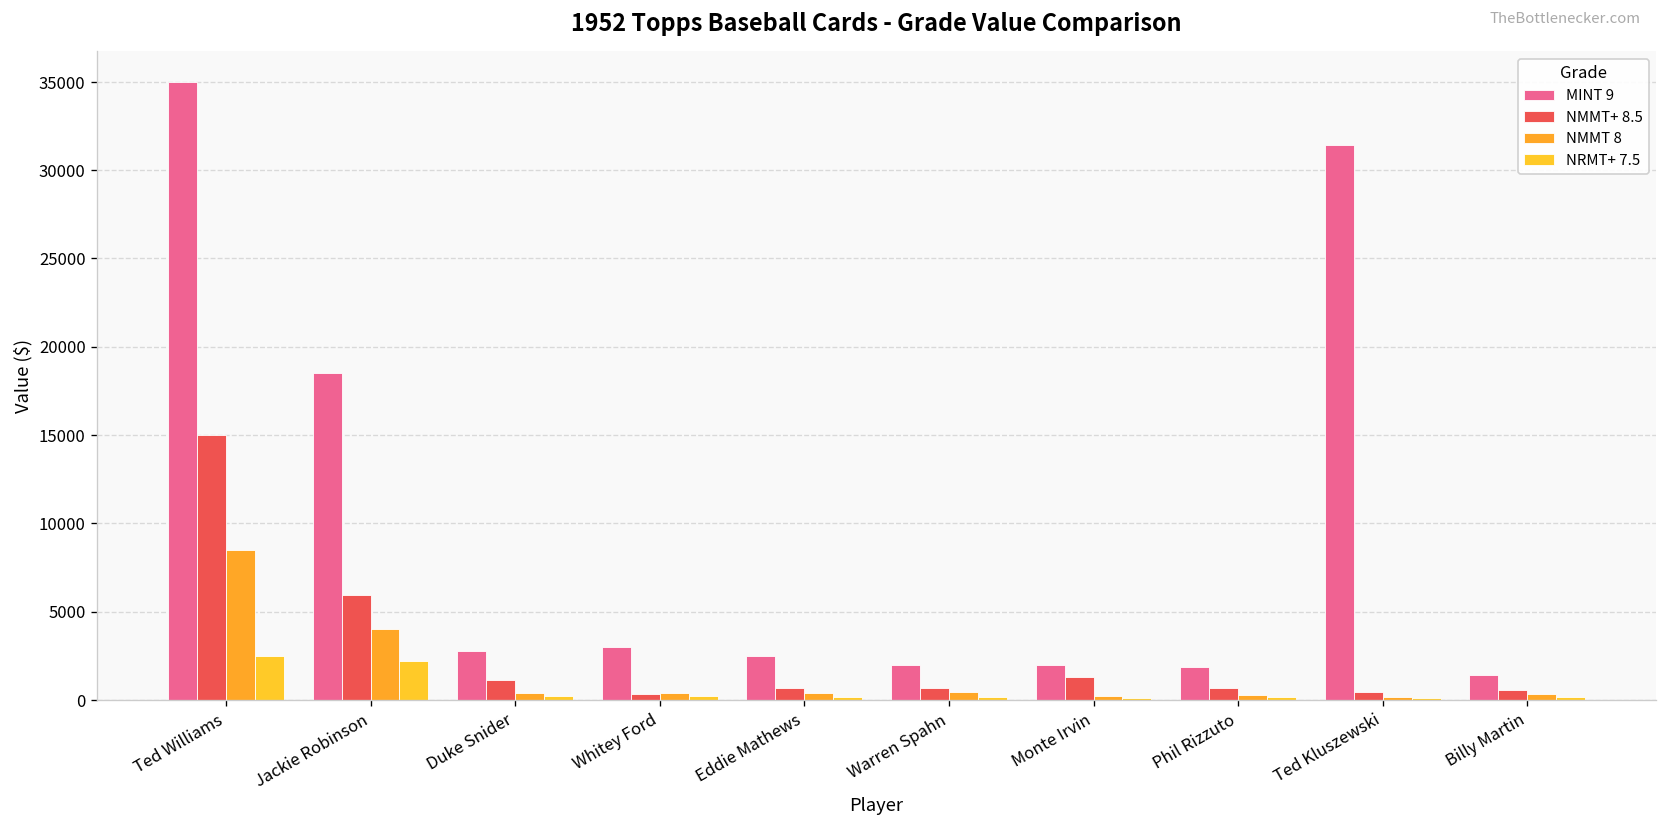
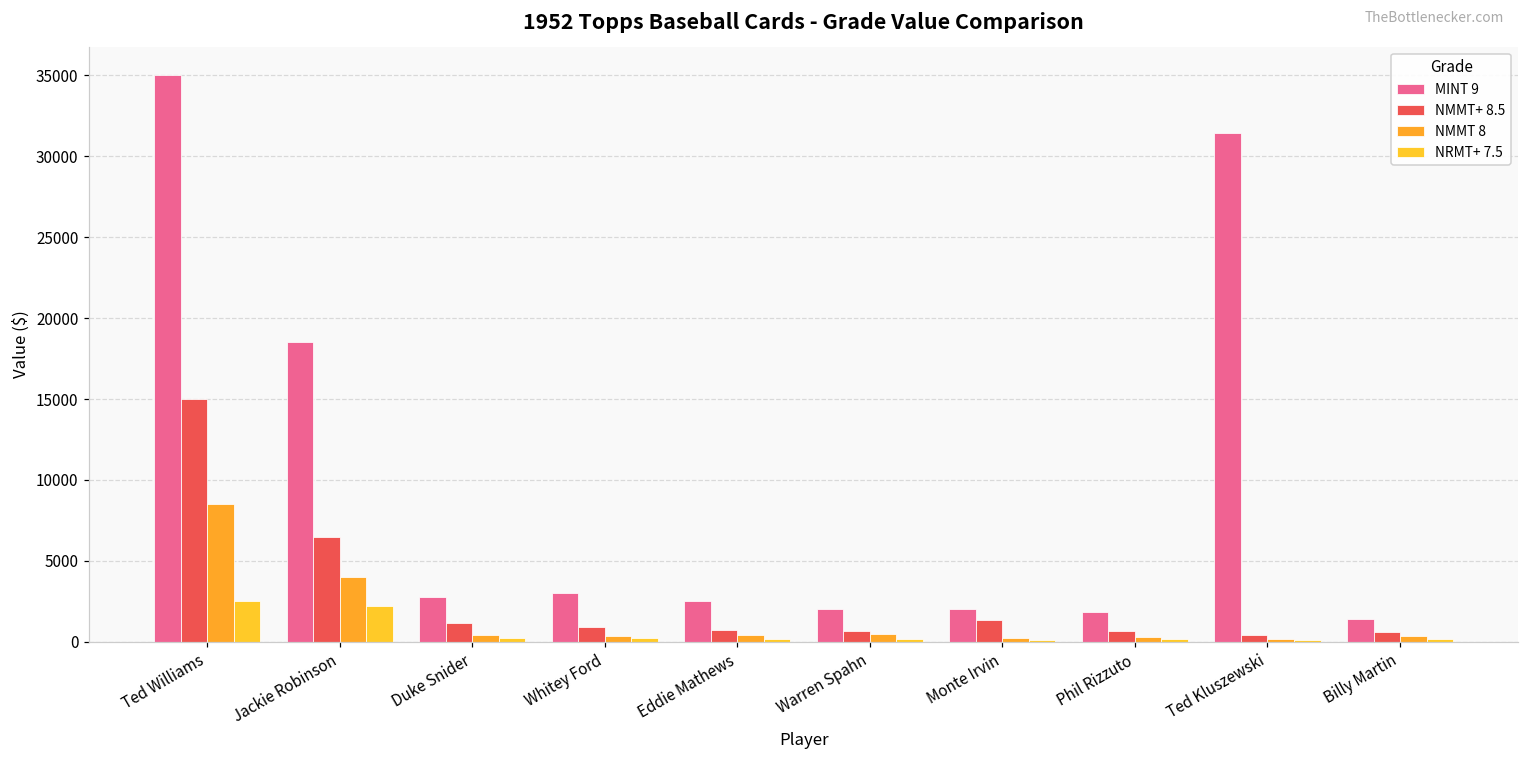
NMMT+ 8.5, Jackie Robinson: 5900 -> 6500
NMMT+ 8.5, Whitey Ford: 300 -> 900
